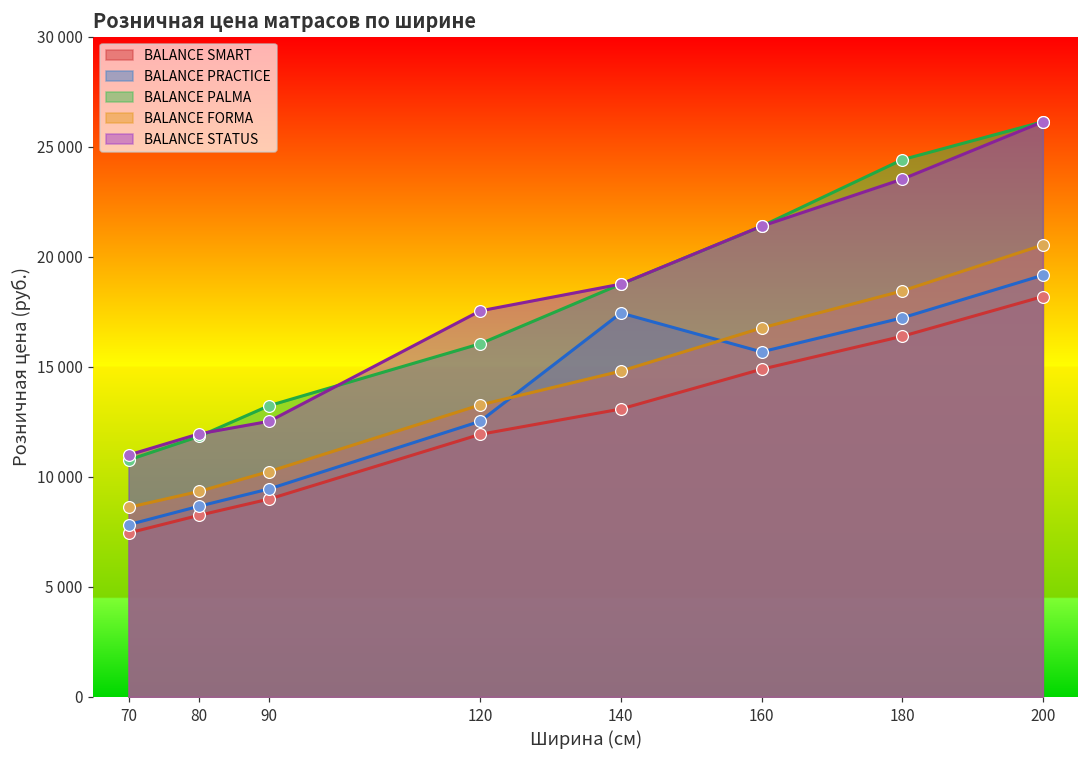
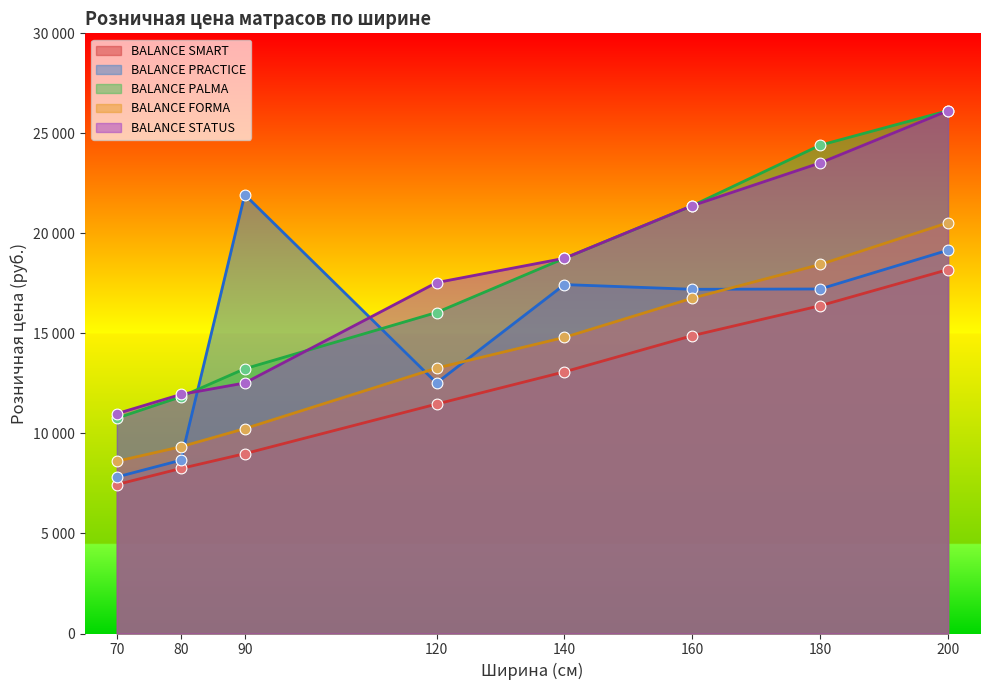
BALANCE PRACTICE, 90: 9500 -> 21900
BALANCE SMART, 120: 11900 -> 11500
BALANCE PRACTICE, 160: 15700 -> 17200
